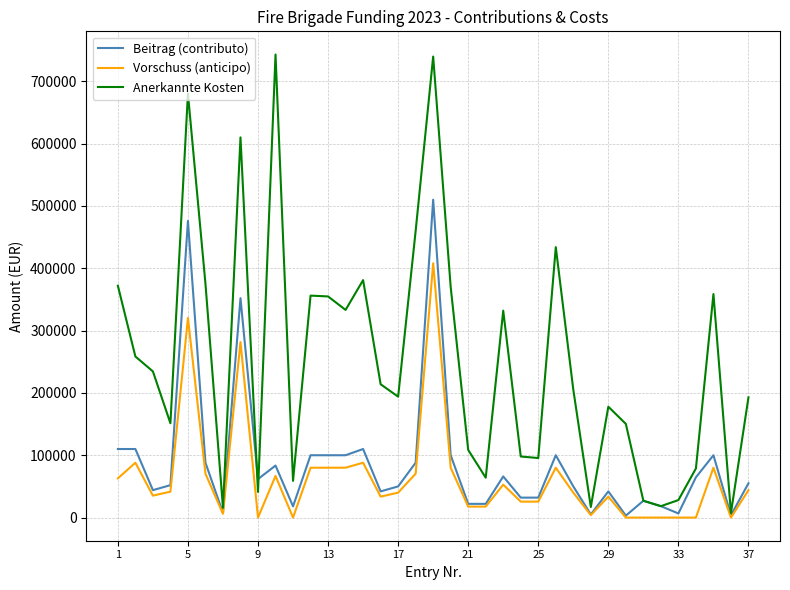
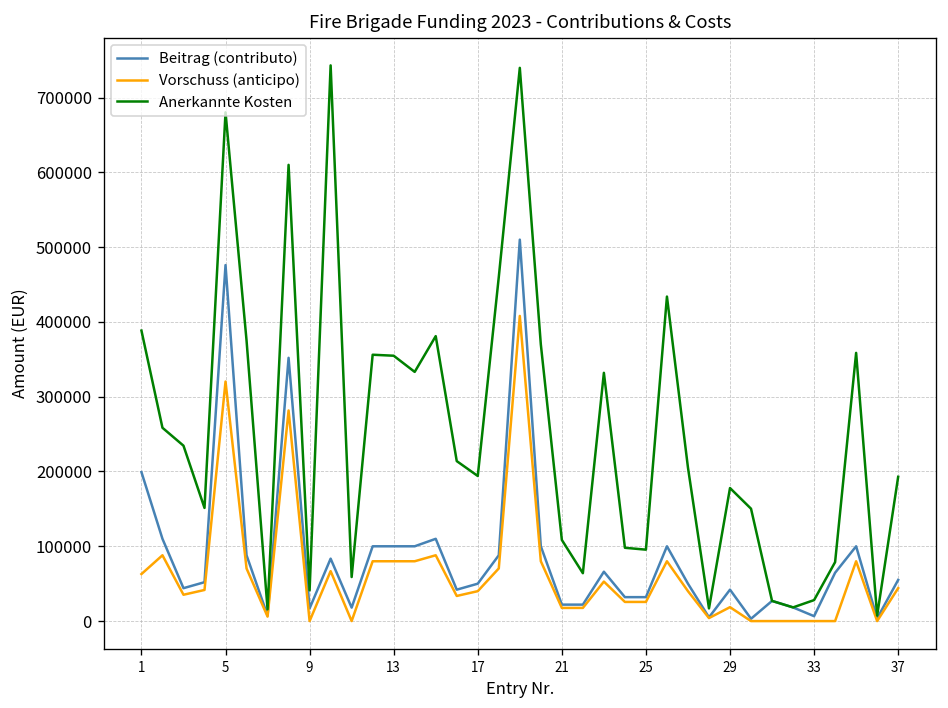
Beitrag (contributo), 1: 110000 -> 200000
Anerkannte Kosten, 1: 370000 -> 390000
Beitrag (contributo), 9: 60000 -> 20000
Vorschuss (anticipo), 29: 30000 -> 20000
